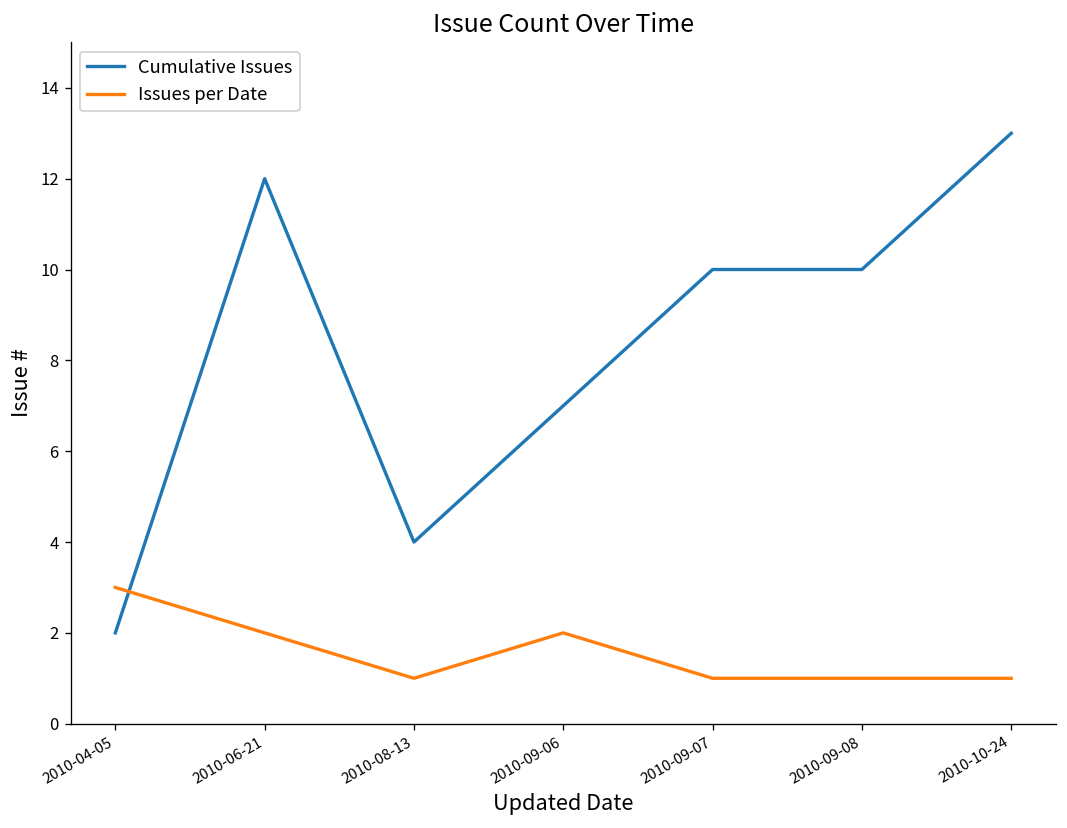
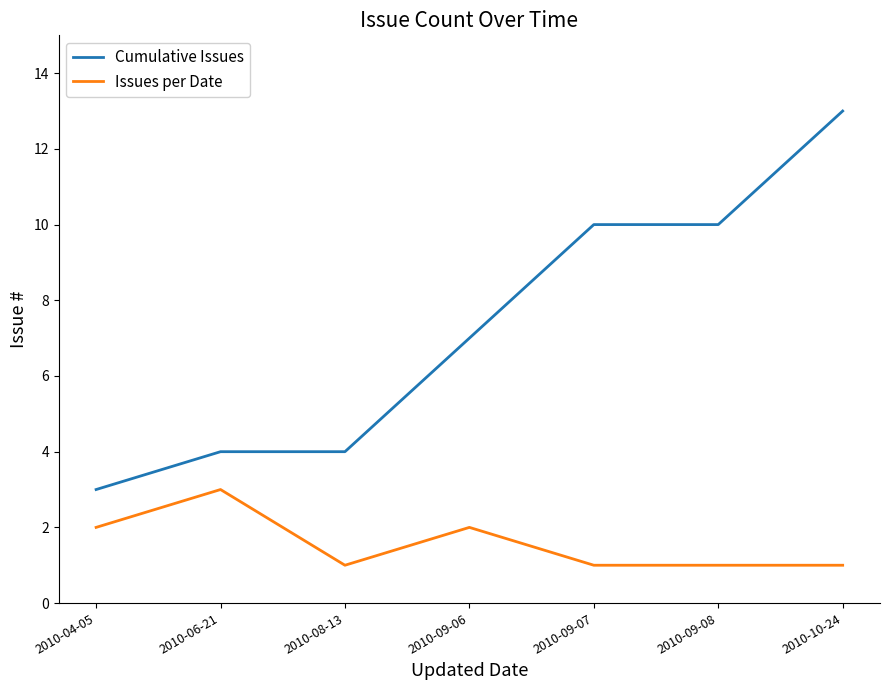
Cumulative Issues, 2010-04-05: 2 -> 3
Issues per Date, 2010-04-05: 3 -> 2
Cumulative Issues, 2010-06-21: 12 -> 4
Issues per Date, 2010-06-21: 2 -> 3
